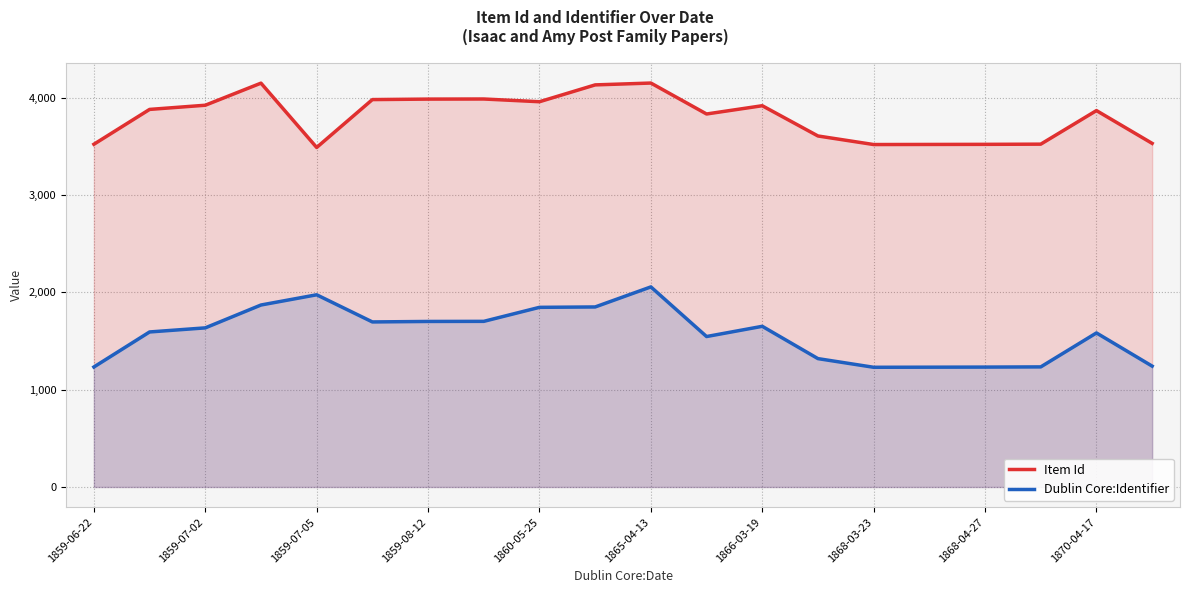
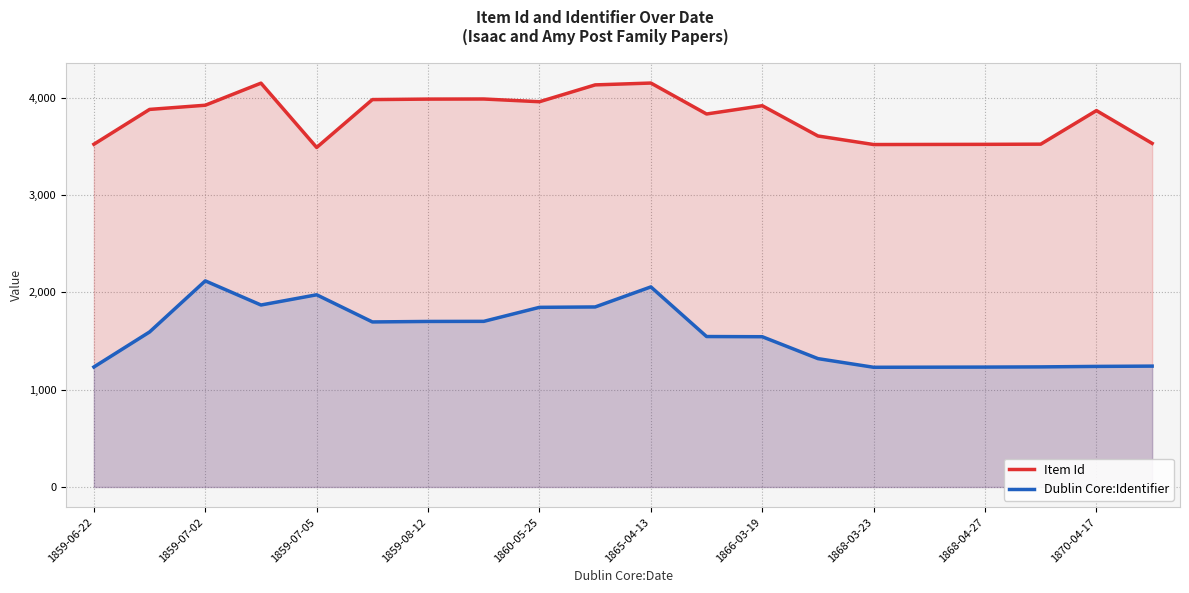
Dublin Core:Identifier, 1859-07-02: 1,600 -> 2,100
Dublin Core:Identifier, 1866-03-19: 1,700 -> 1,500
Dublin Core:Identifier, 1870-04-17: 1,600 -> 1,200
